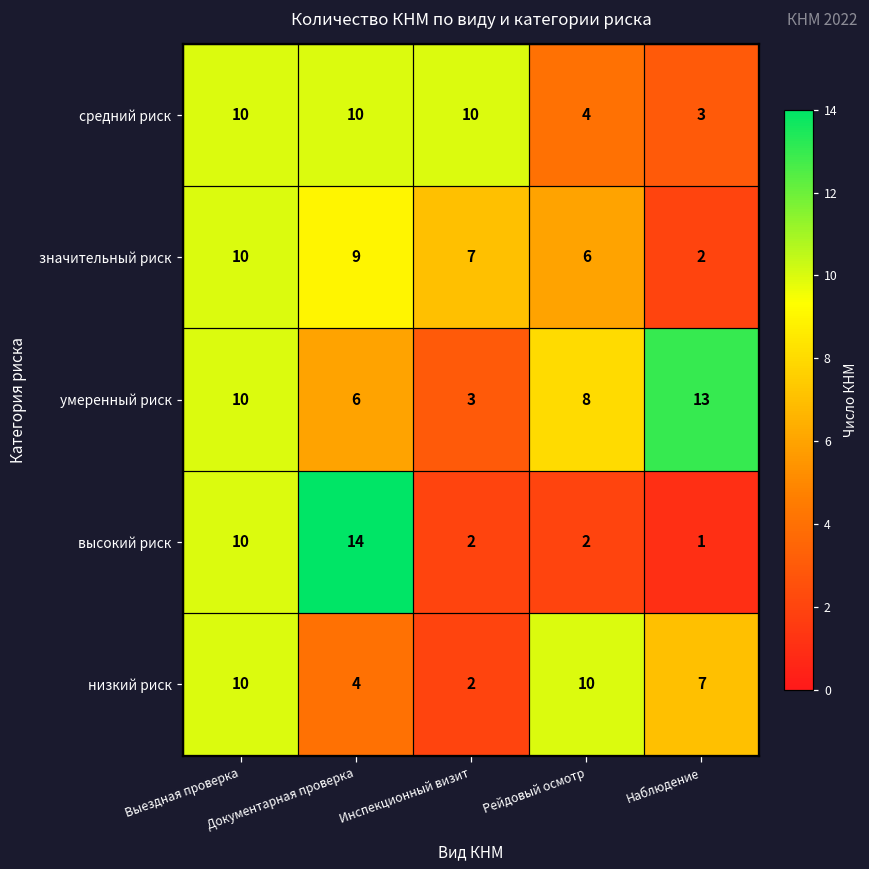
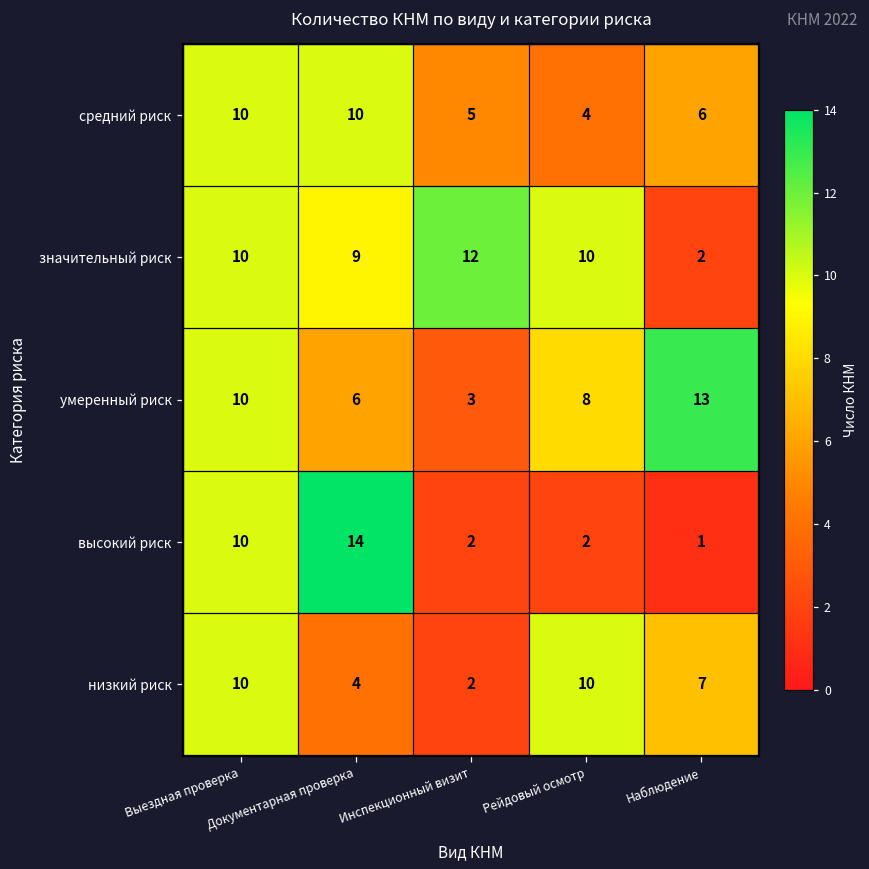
средний риск, Инспекционный визит: 10 -> 5
средний риск, Наблюдение: 3 -> 6
значительный риск, Инспекционный визит: 7 -> 12
значительный риск, Рейдовый осмотр: 6 -> 10
